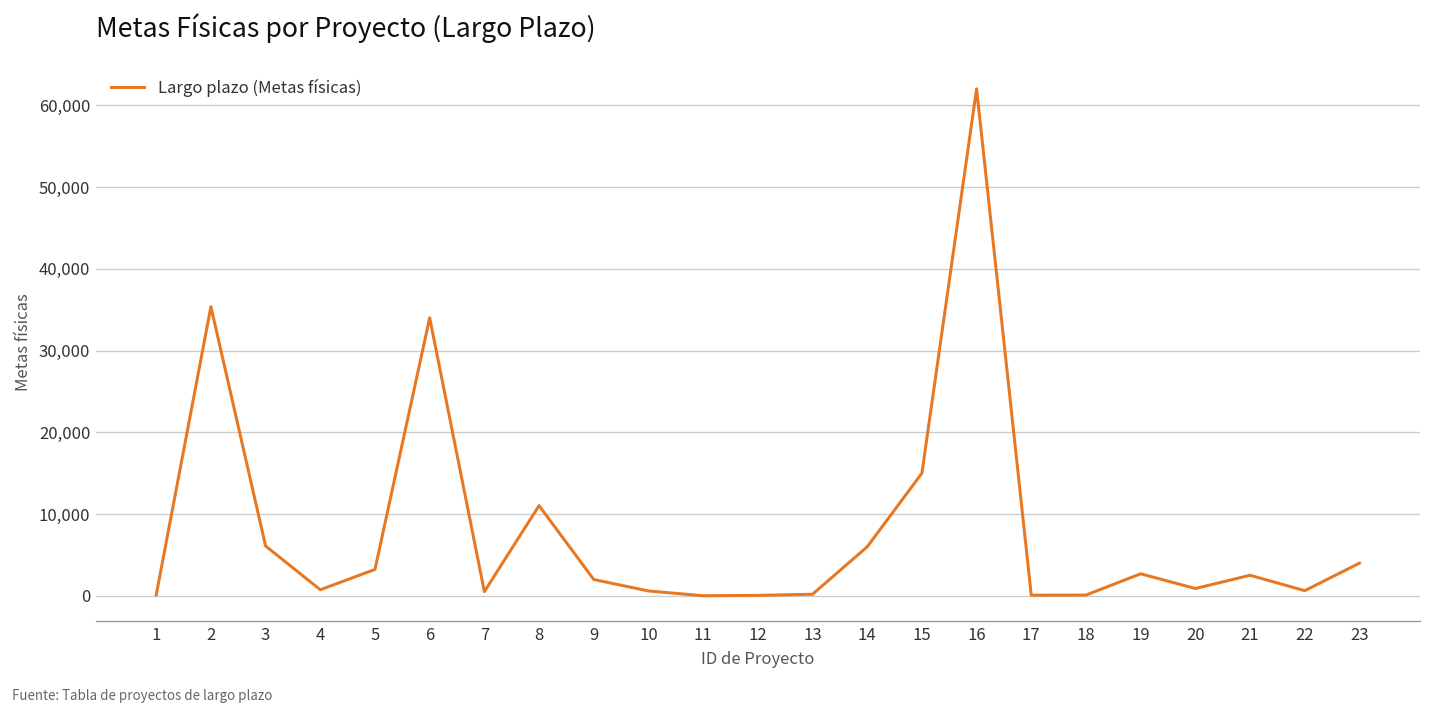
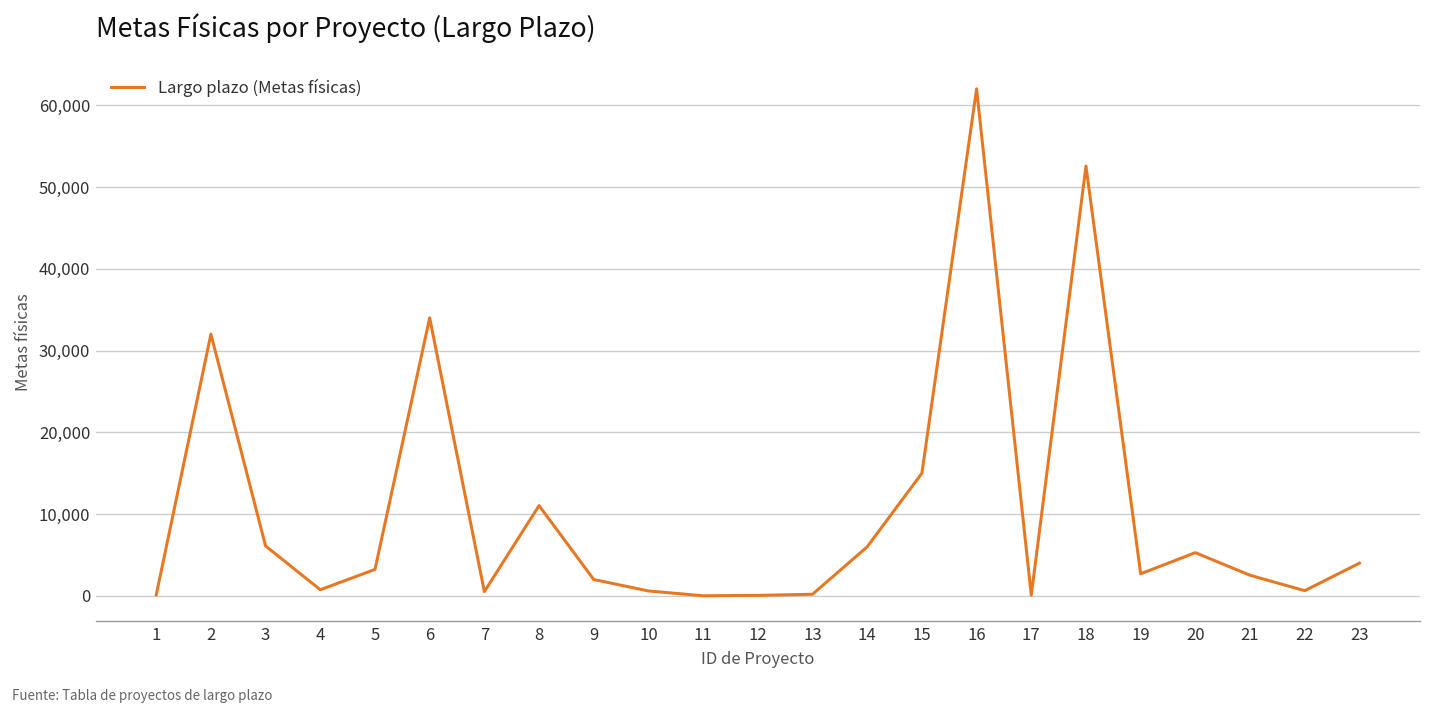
2: 35,000 -> 32,000
18: 0 -> 53,000
20: 1,000 -> 5,000
